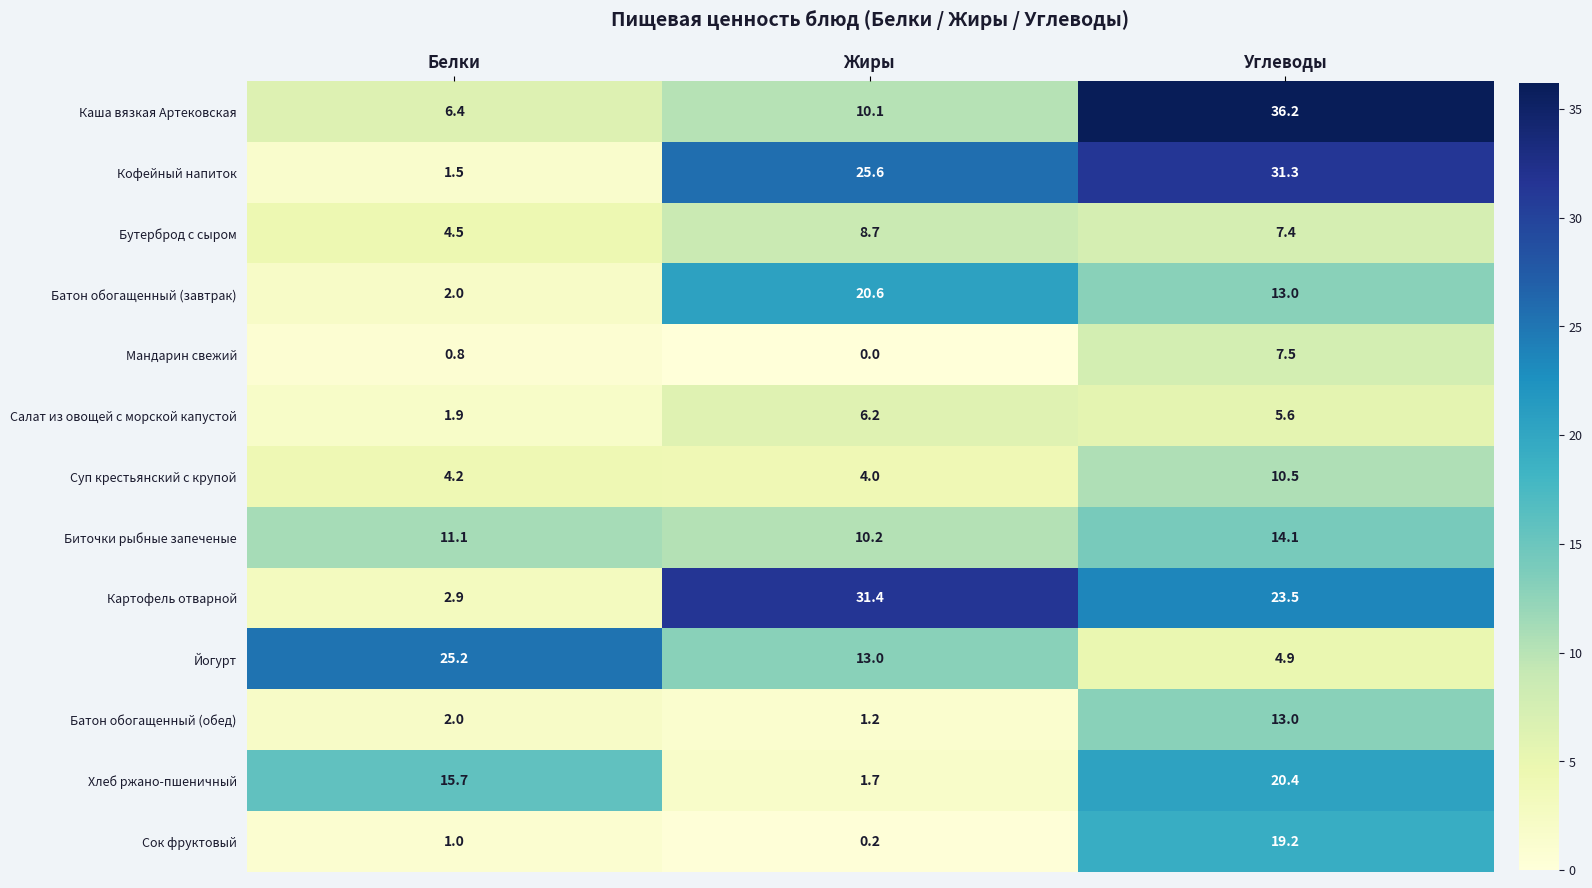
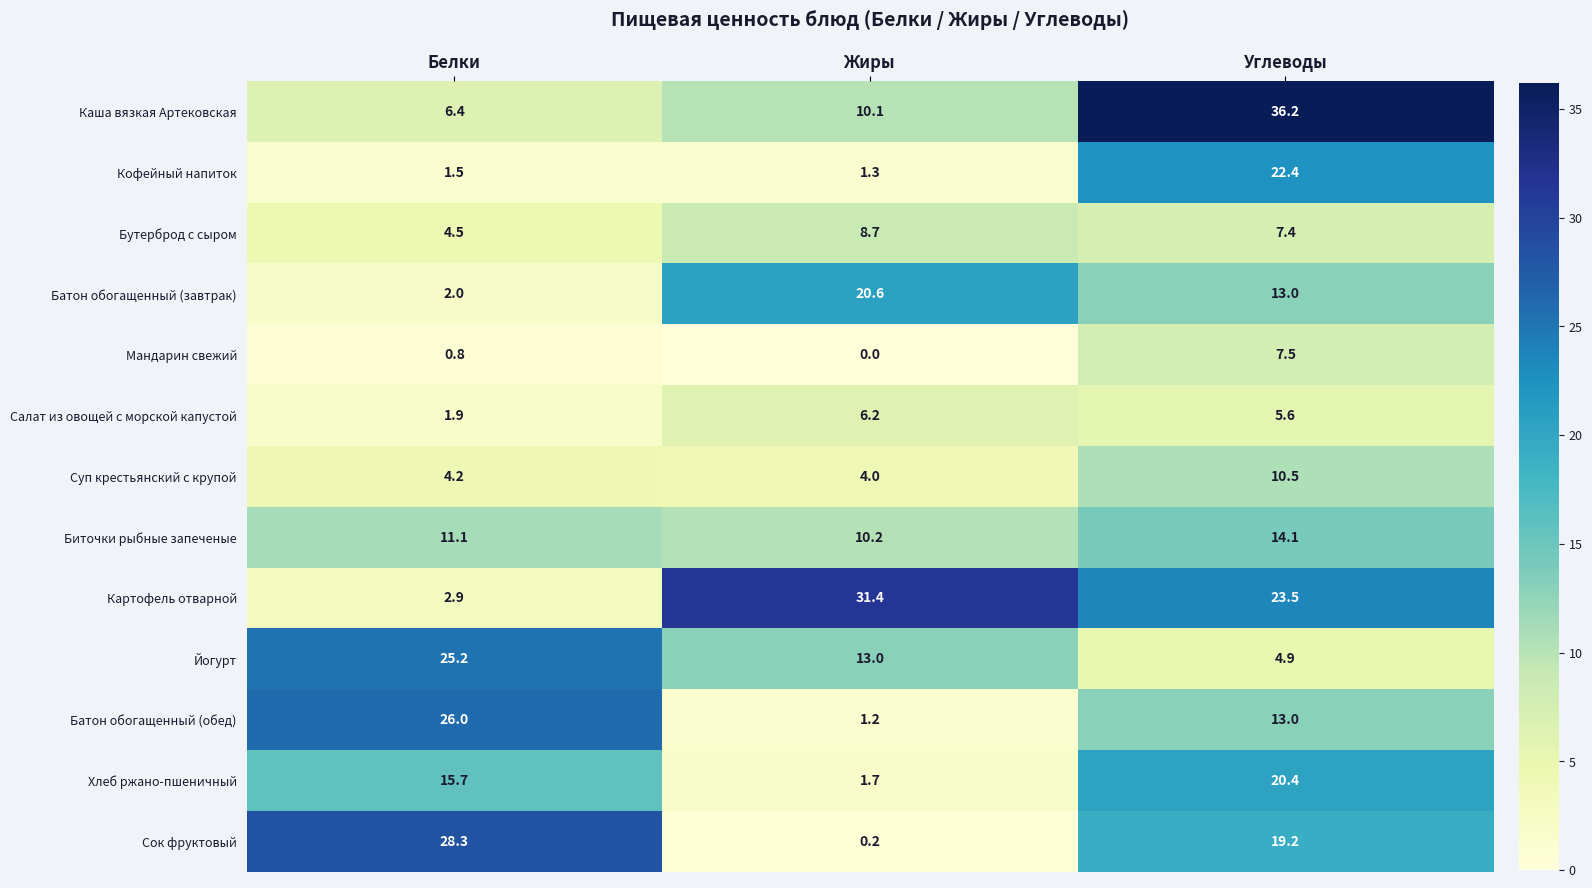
Кофейный напиток, Жиры: 25.6 -> 1.3
Кофейный напиток, Углеводы: 31.3 -> 22.4
Батон обогащенный (обед), Белки: 2.0 -> 26.0
Сок фруктовый, Белки: 1.0 -> 28.3
